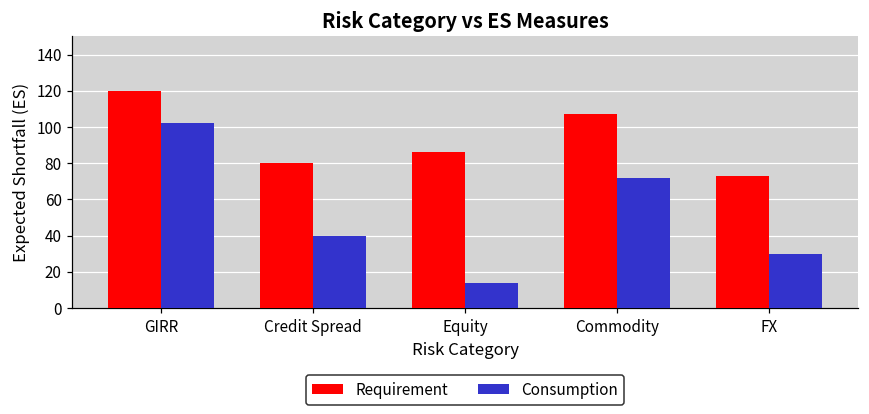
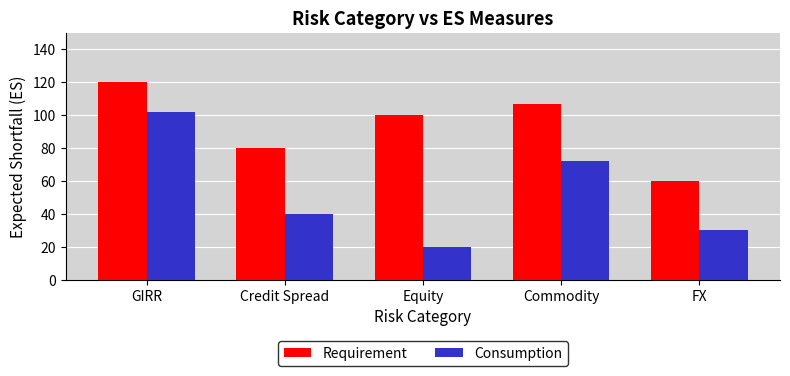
Requirement, Equity: 86 -> 100
Consumption, Equity: 14 -> 20
Requirement, FX: 73 -> 60
